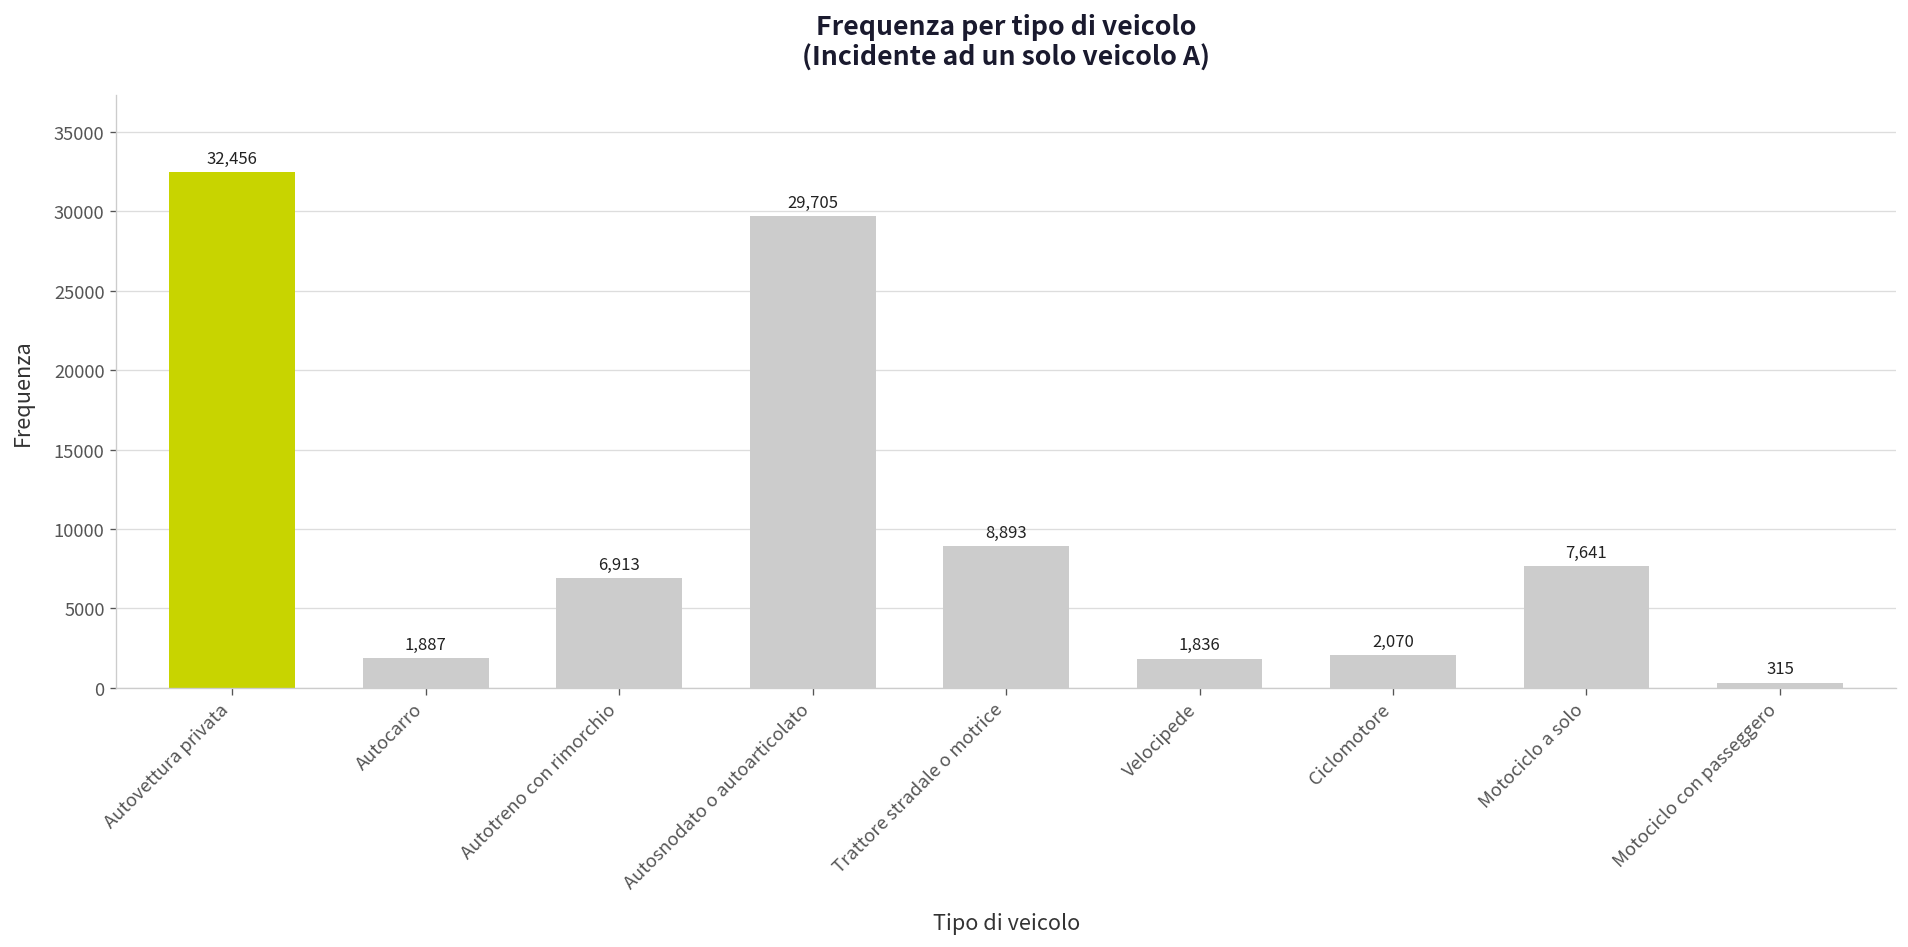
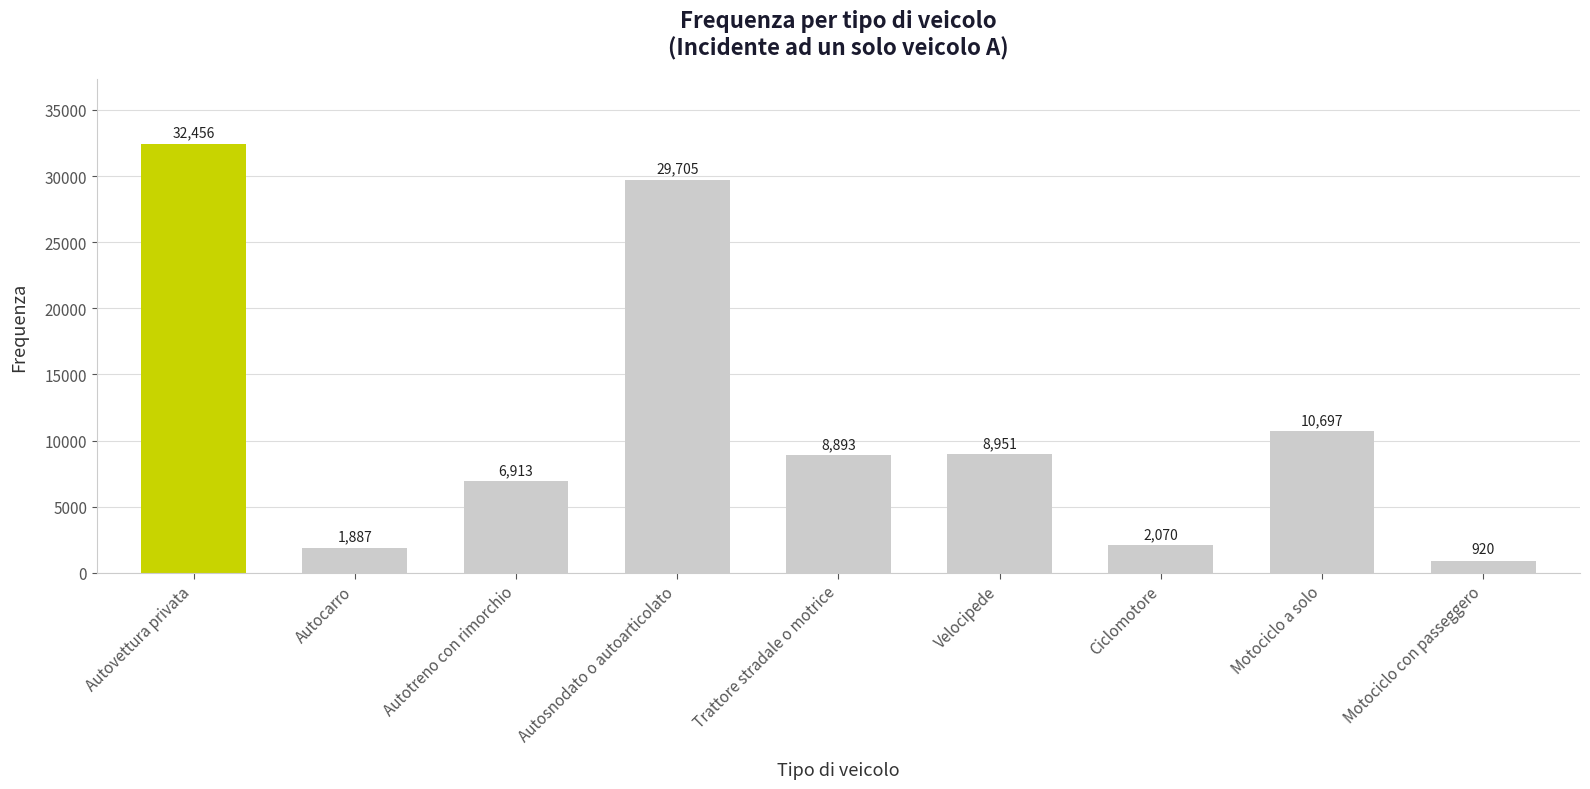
Velocipede: 1,836 -> 8,951
Motociclo a solo: 7,641 -> 10,697
Motociclo con passeggero: 315 -> 920
